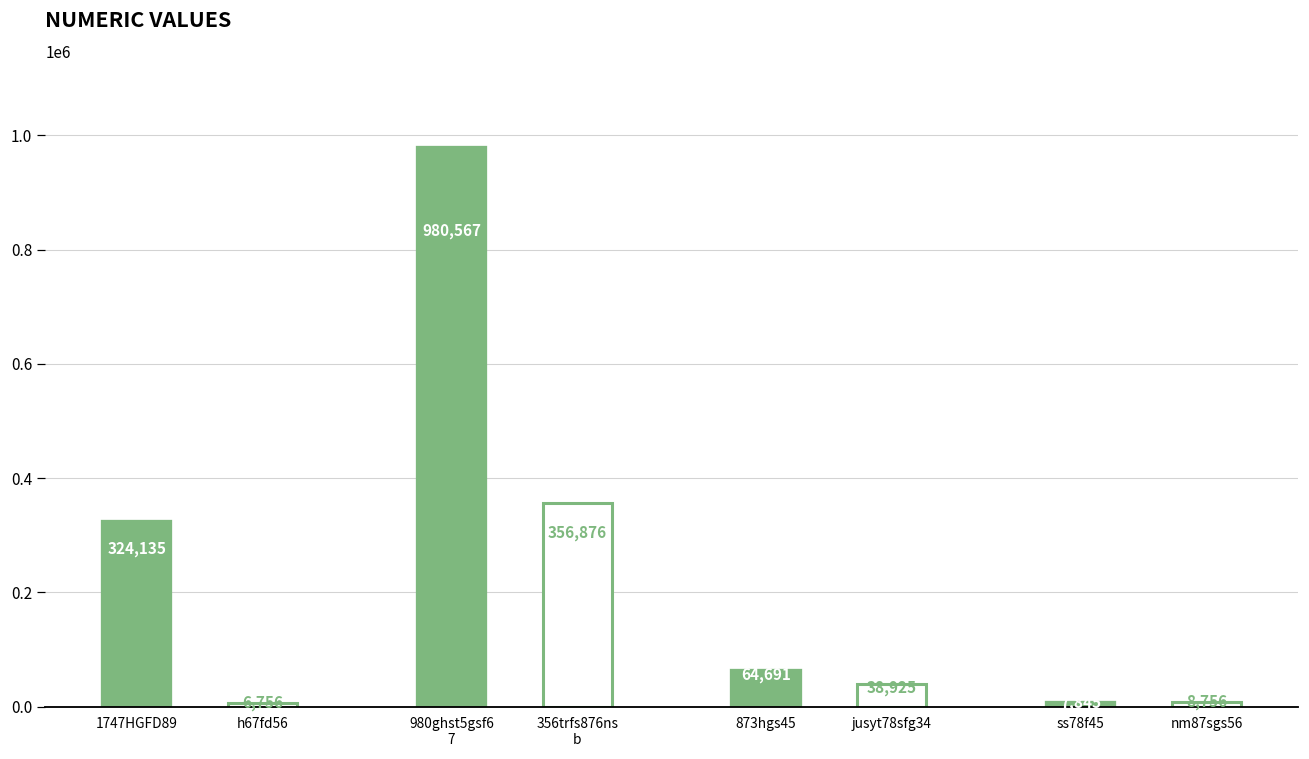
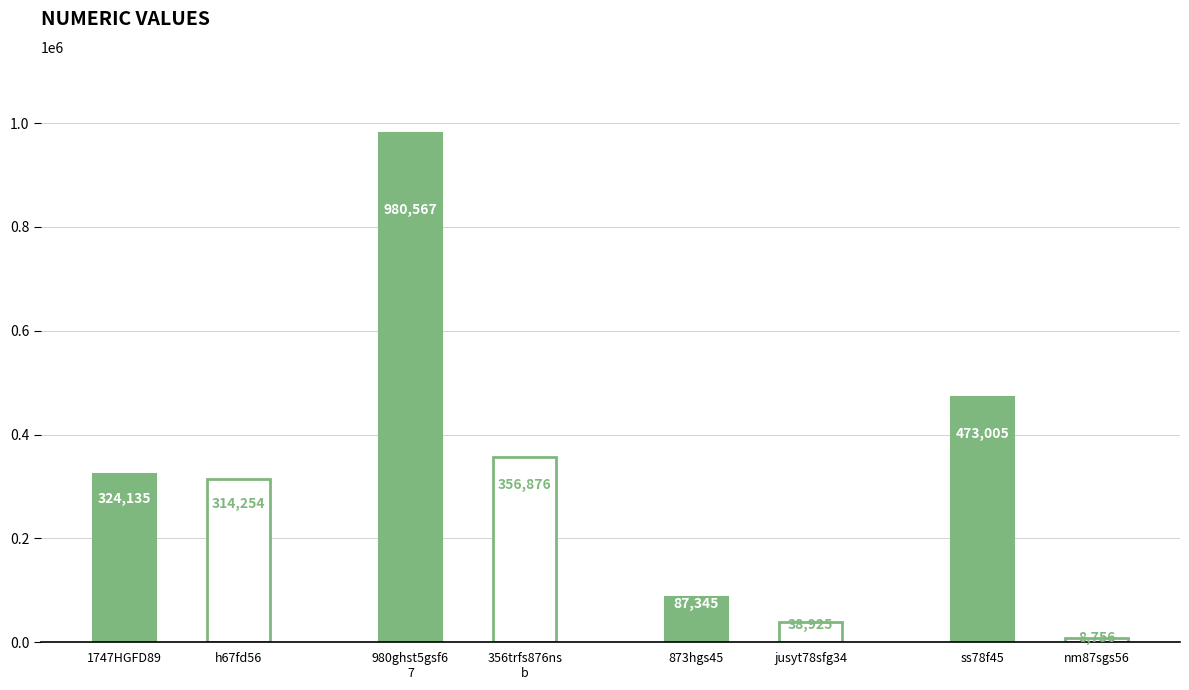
h67fd56: 6,756 -> 314,254
873hgs45: 64,691 -> 87,345
ss78f45: 10000 -> 470000
